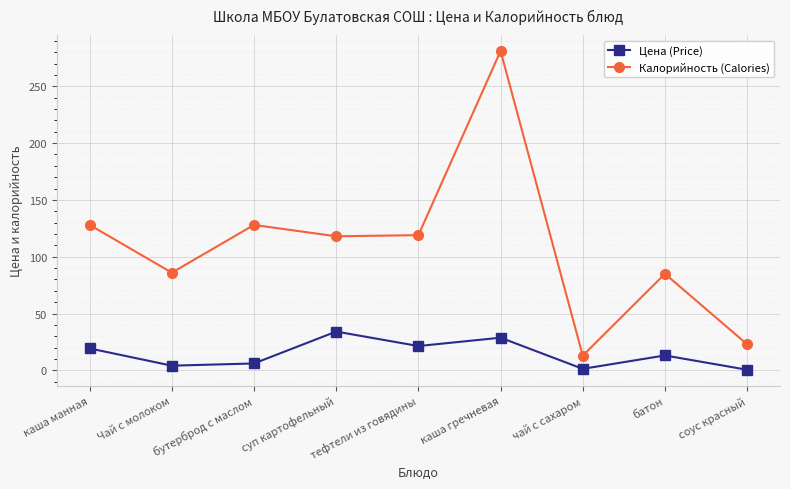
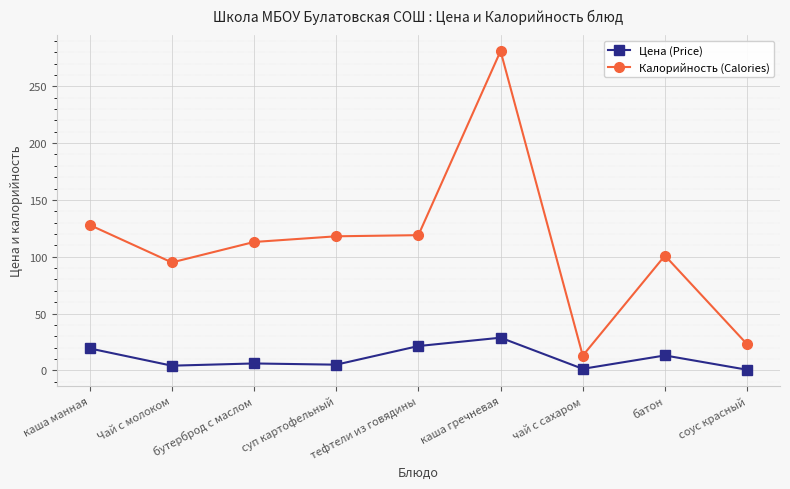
Калорийность (Calories), Чай с молоком: 86 -> 95
Калорийность (Calories), бутерброд с маслом: 128 -> 113
Цена (Price), суп картофельный: 34 -> 5
Калорийность (Calories), батон: 85 -> 101
